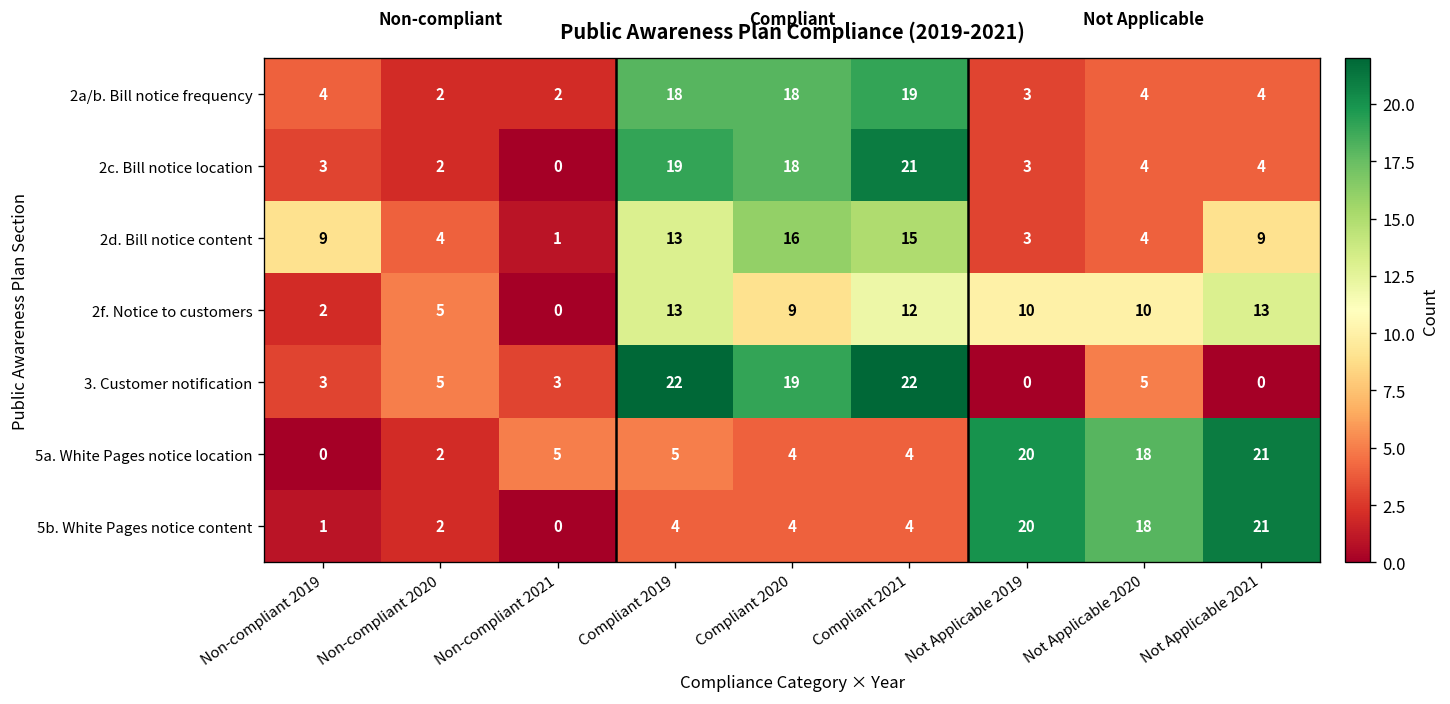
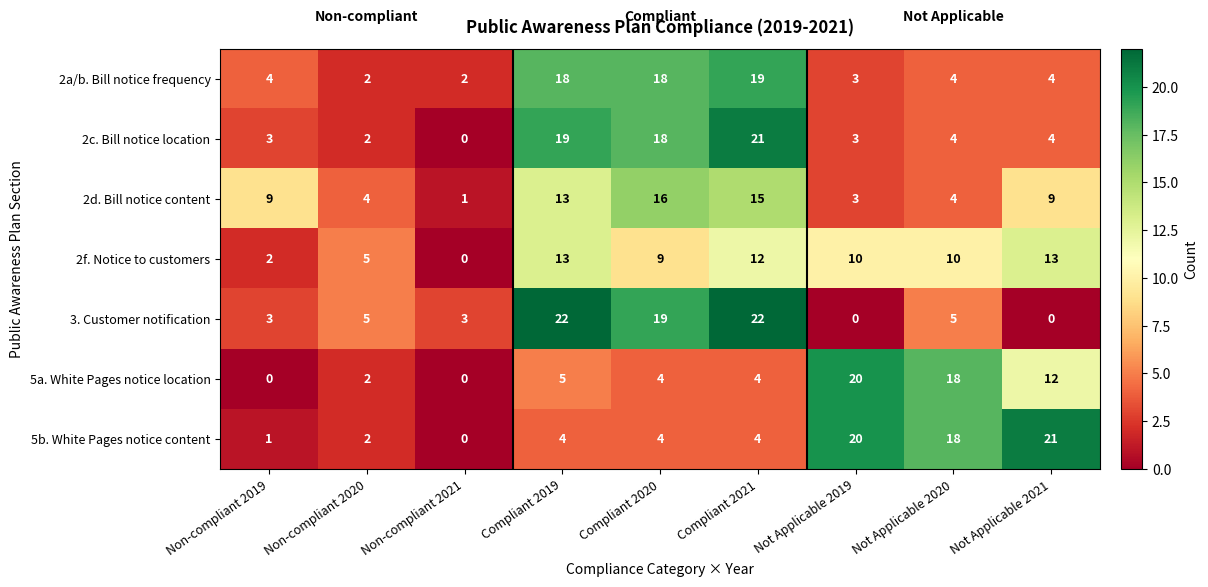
5a. White Pages notice location, Non-compliant 2021: 5 -> 0
5a. White Pages notice location, Not Applicable 2021: 21 -> 12
